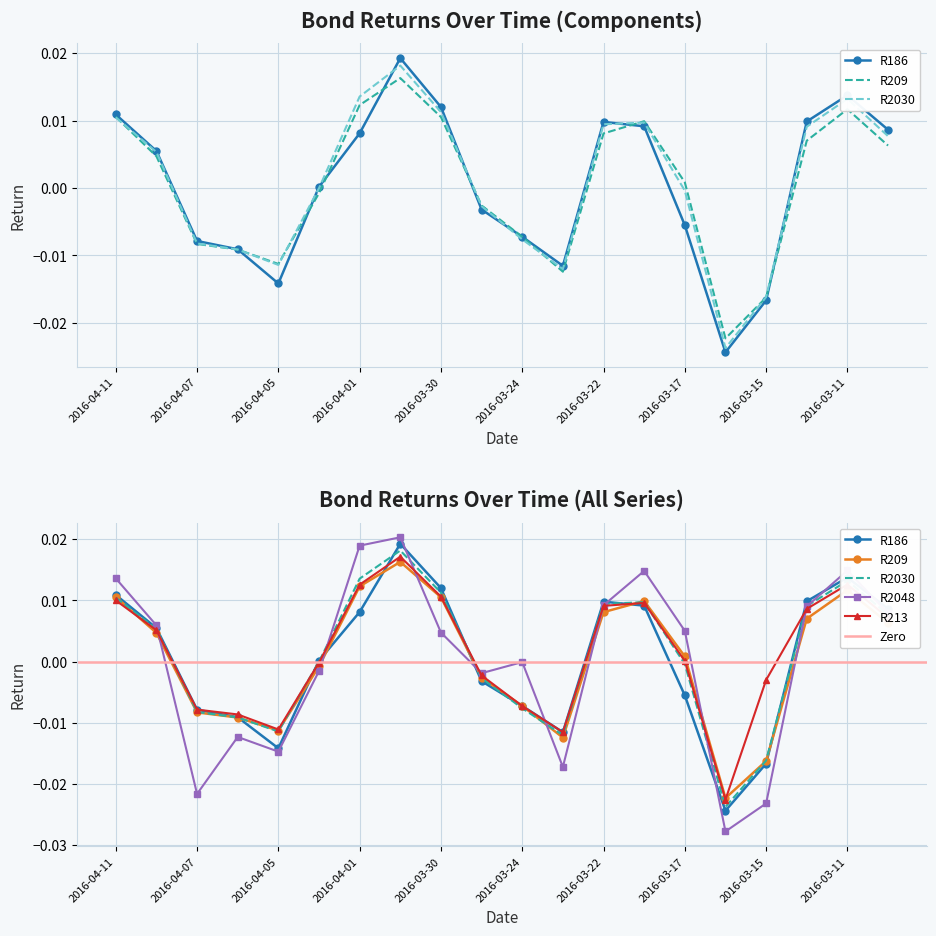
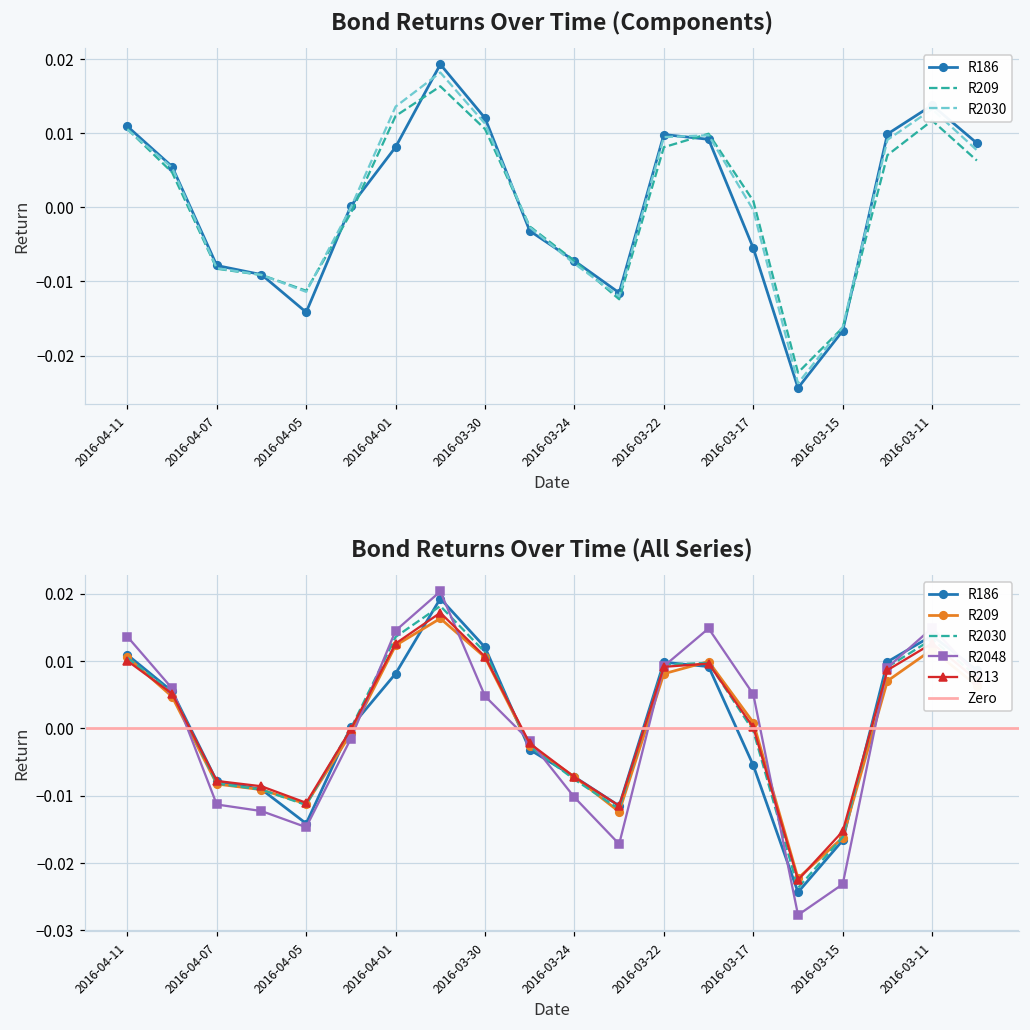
Bond Returns Over Time (All Series), R2048, 2016-04-07: -0.022 -> -0.011
Bond Returns Over Time (All Series), R2048, 2016-04-01: 0.019 -> 0.015
Bond Returns Over Time (All Series), R2048, 2016-03-24: 0.000 -> -0.010
Bond Returns Over Time (All Series), R213, 2016-03-15: -0.003 -> -0.015
